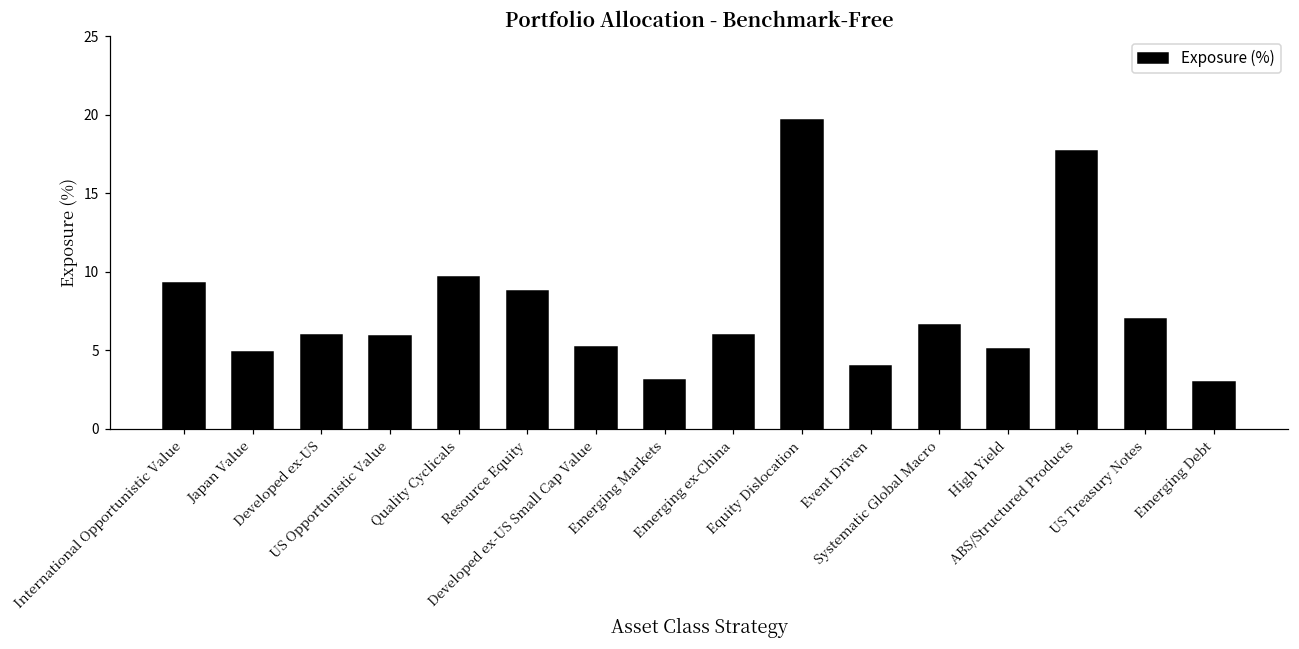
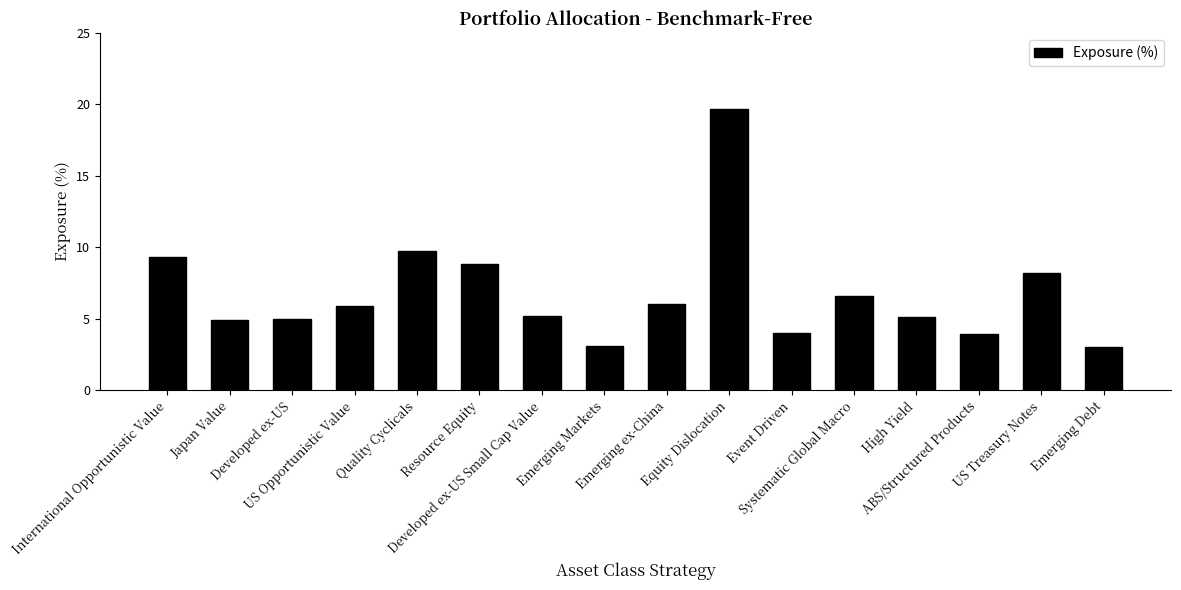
Developed ex-US: 6 -> 5
ABS/Structured Products: 17.7 -> 3.9
US Treasury Notes: 7.0 -> 8.2
